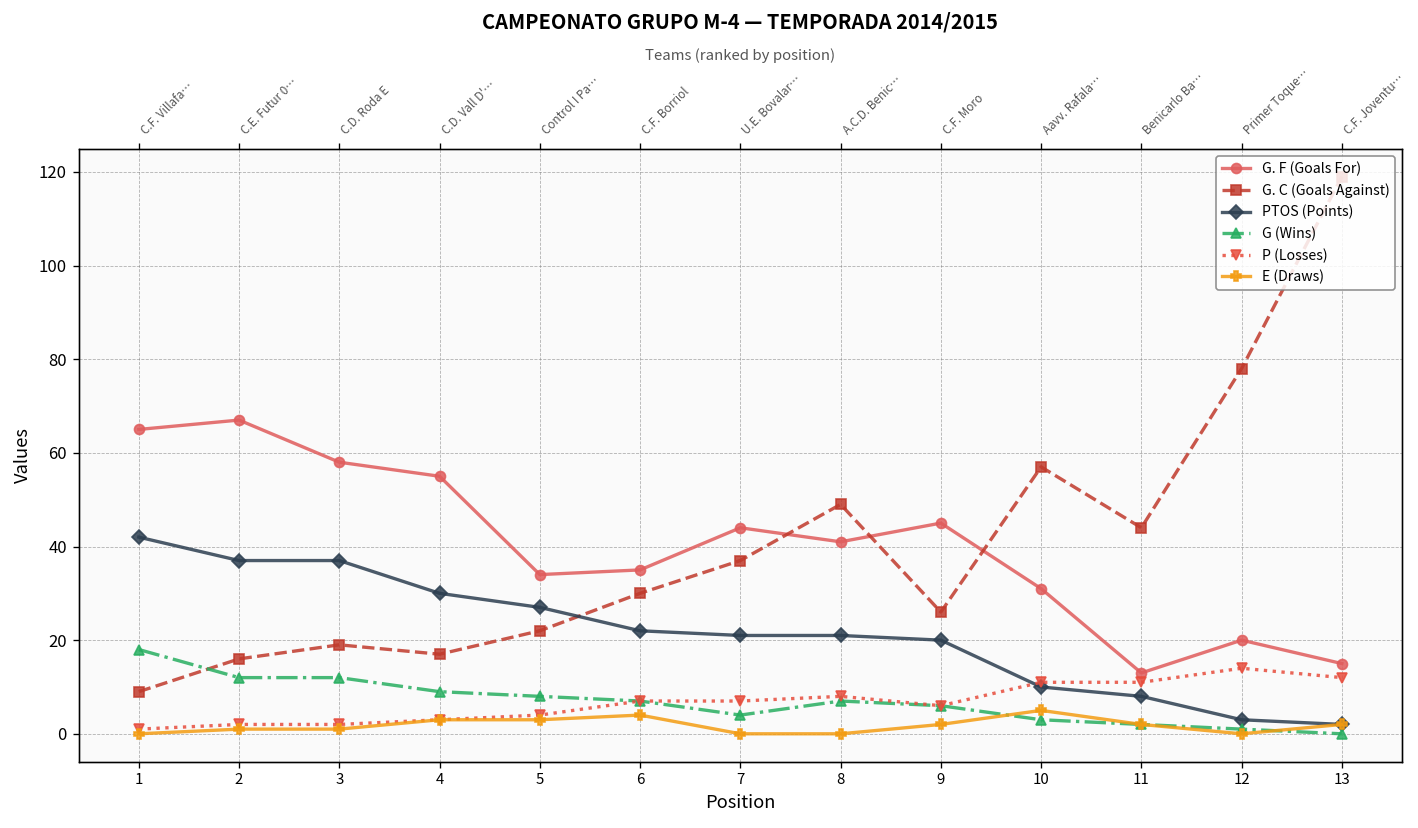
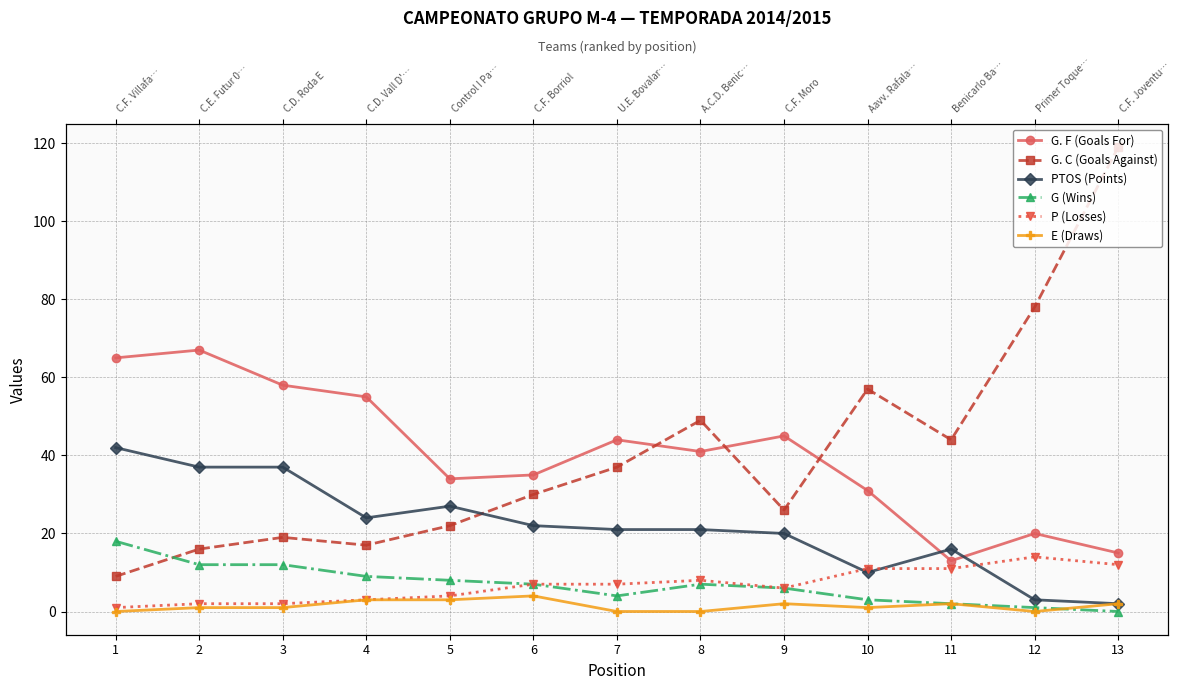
PTOS (Points), 4: 30 -> 24
E (Draws), 10: 5 -> 1
PTOS (Points), 11: 8 -> 16
